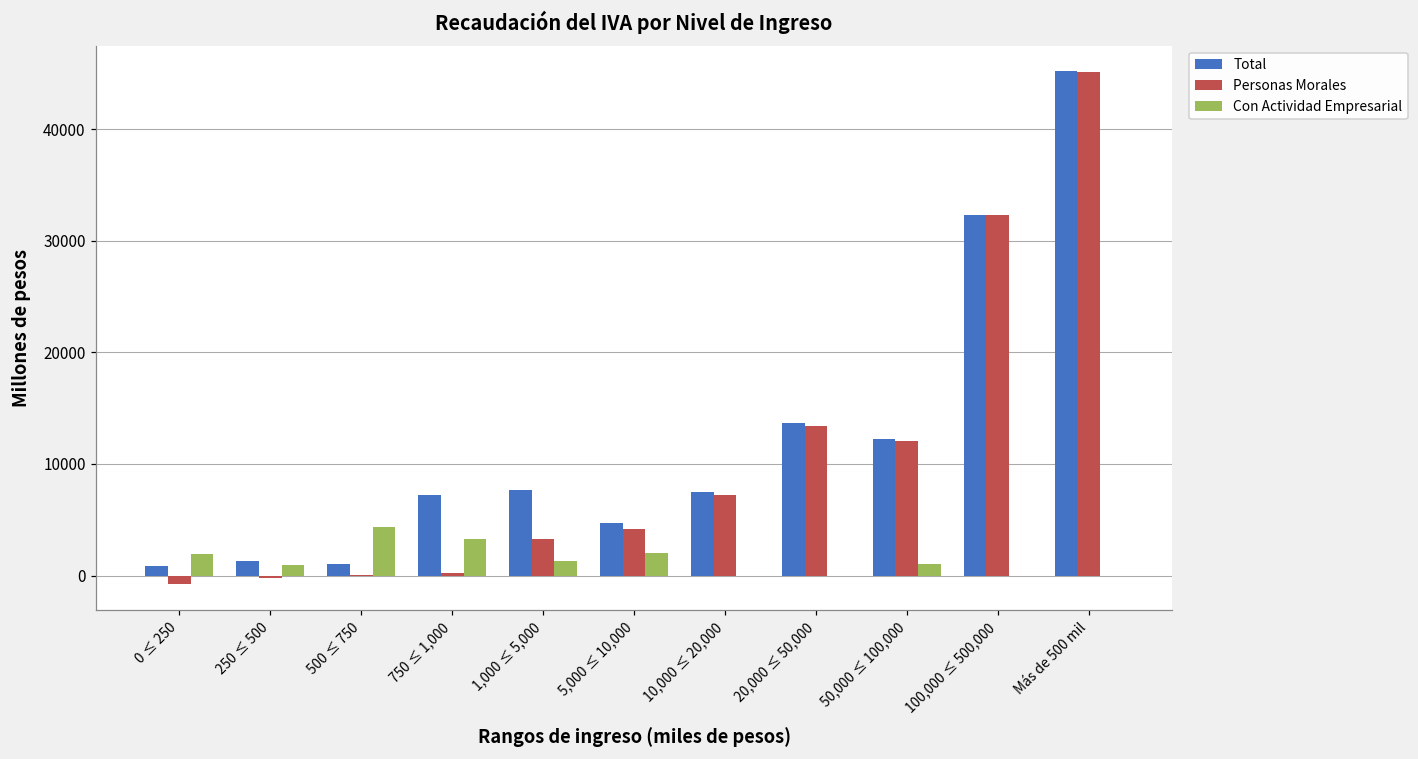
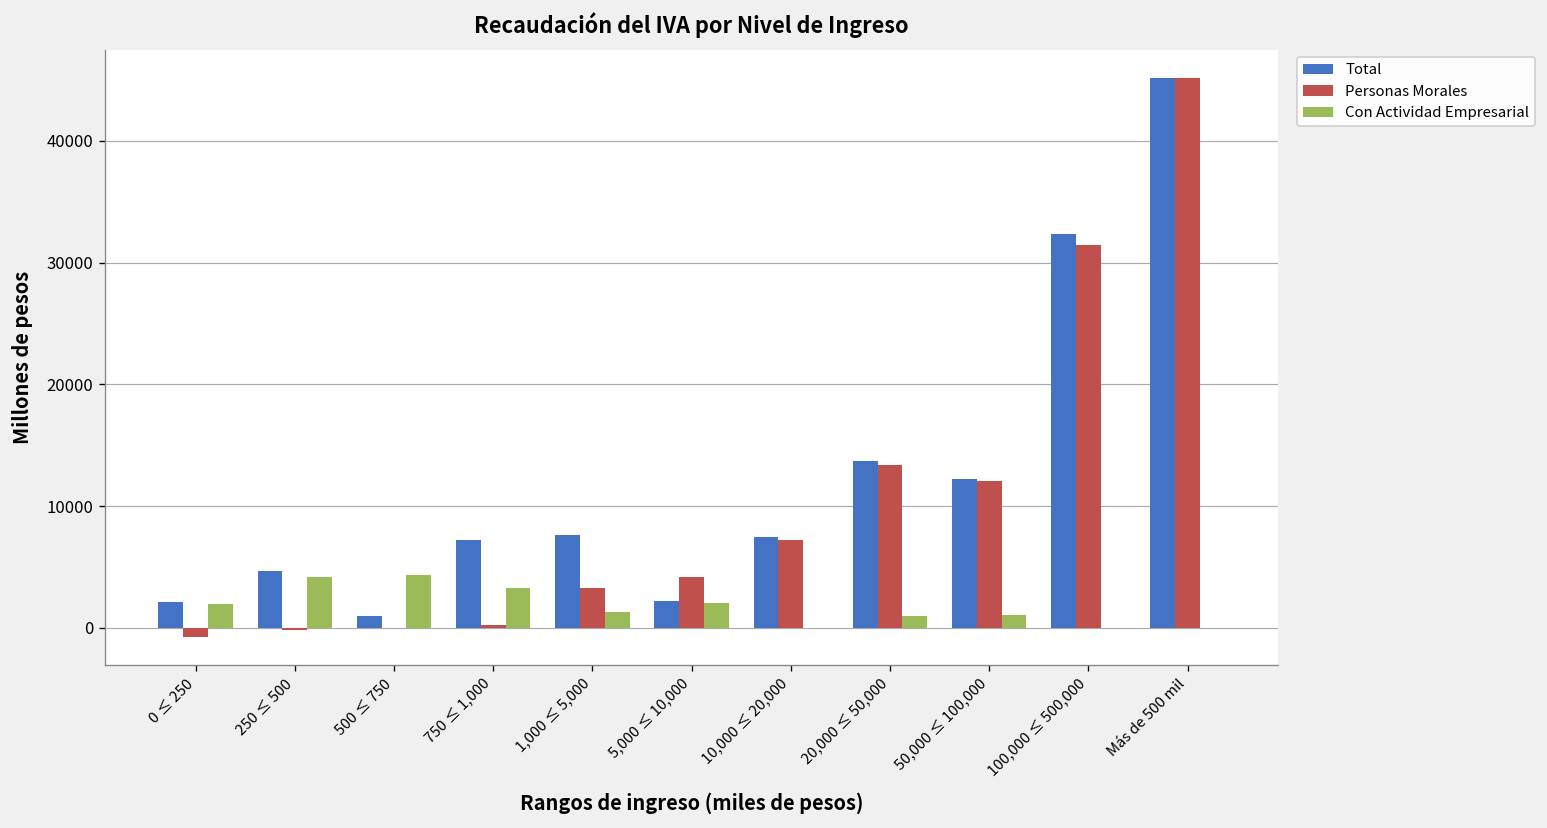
Total, 0 ≤ 250: 900 -> 2100
Total, 250 ≤ 500: 1300 -> 4700
Con Actividad Empresarial, 250 ≤ 500: 1000 -> 4200
Total, 5,000 ≤ 10,000: 4700 -> 2200
Con Actividad Empresarial, 20,000 ≤ 50,000: 0 -> 1000
Personas Morales, 100,000 ≤ 500,000: 32300 -> 31400
